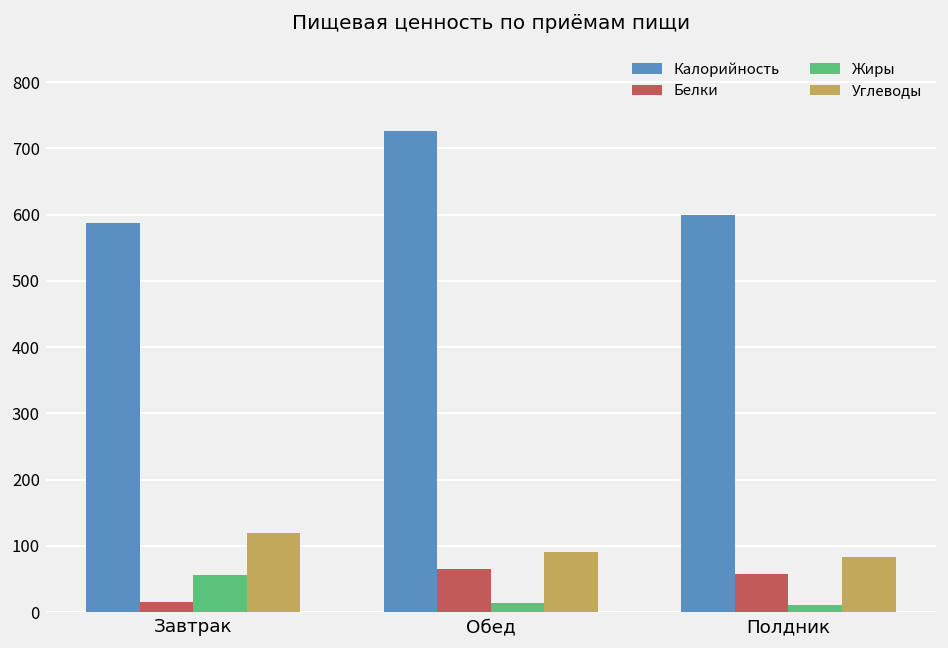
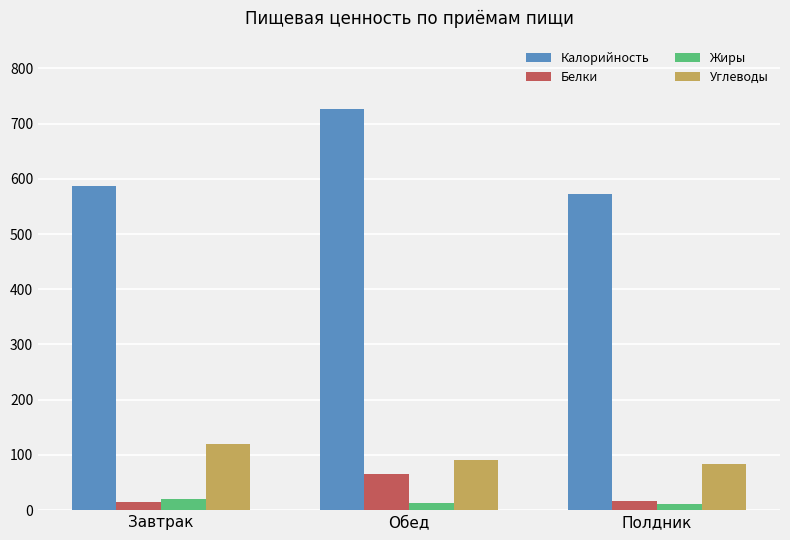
Жиры, Завтрак: 60 -> 20
Калорийность, Полдник: 600 -> 570
Белки, Полдник: 60 -> 20
